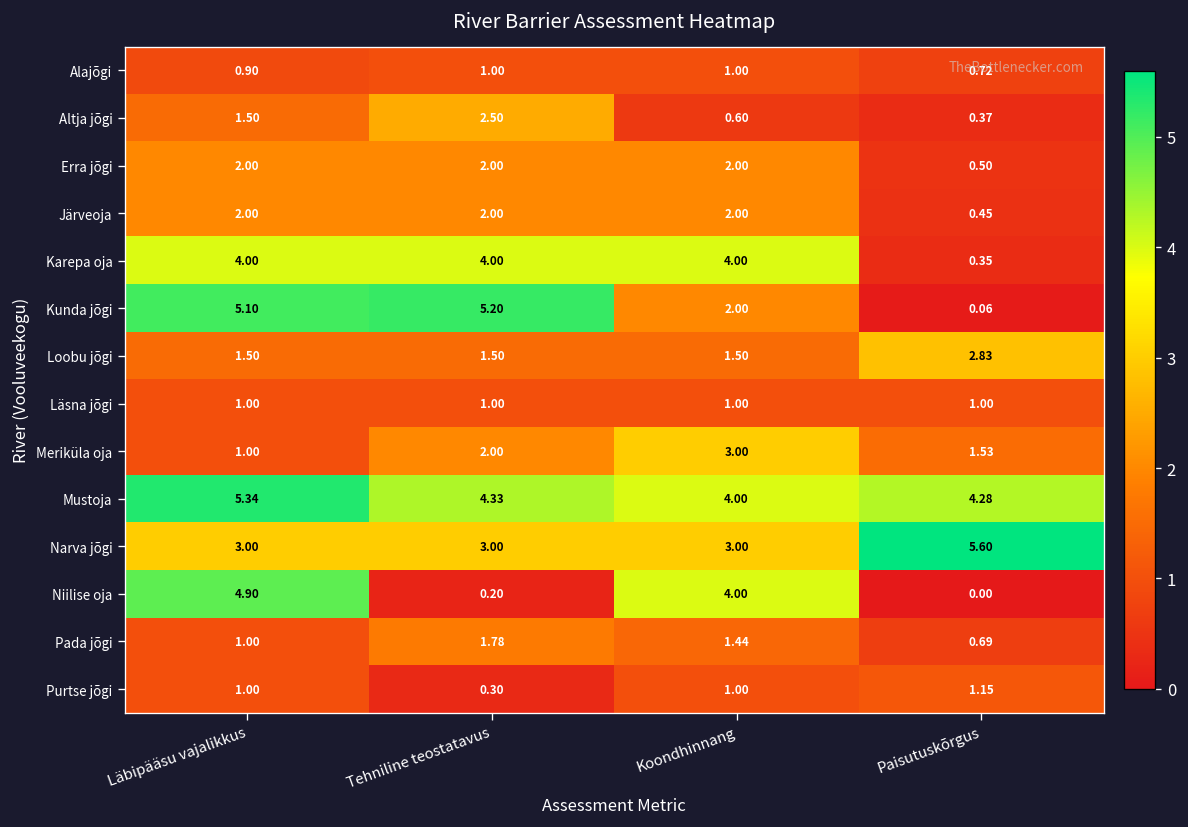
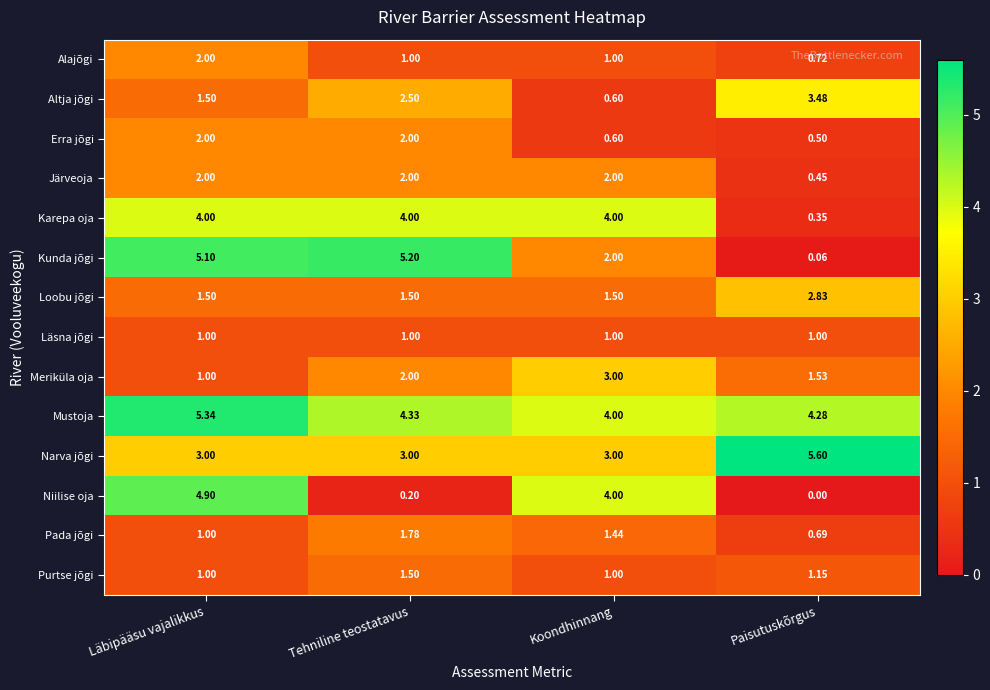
Alajõgi, Läbipääsu vajalikkus: 0.90 -> 2.00
Altja jõgi, Paisutuskõrgus: 0.37 -> 3.48
Erra jõgi, Koondhinnang: 2.00 -> 0.60
Purtse jõgi, Tehniline teostatavus: 0.30 -> 1.50
